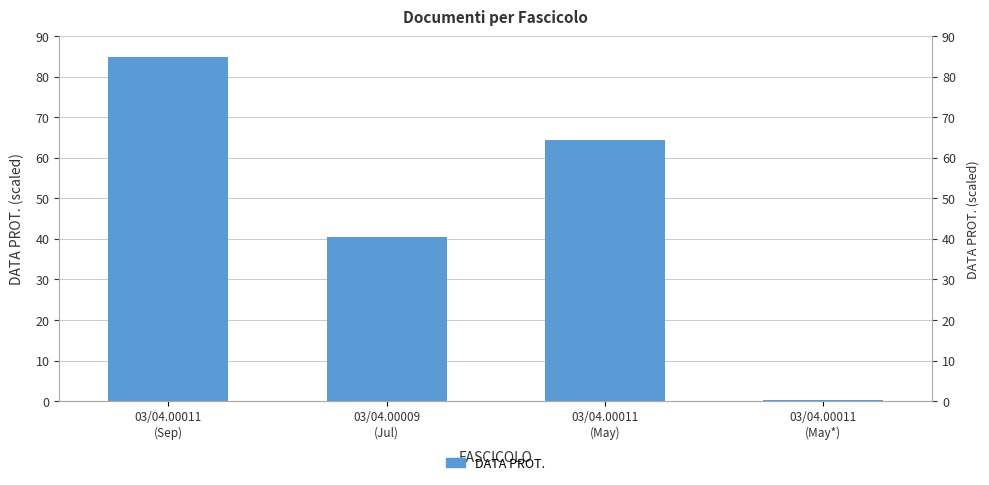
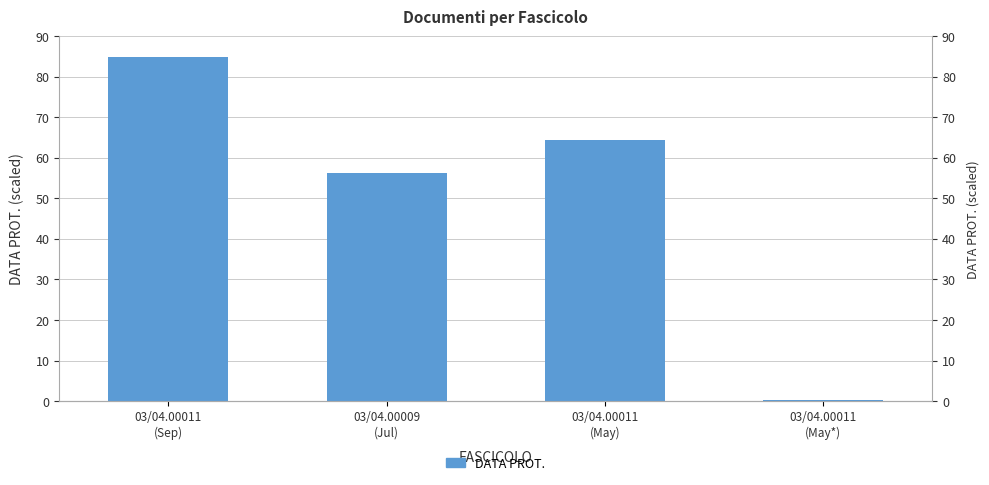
03/04.00009 (Jul): 40 -> 56
